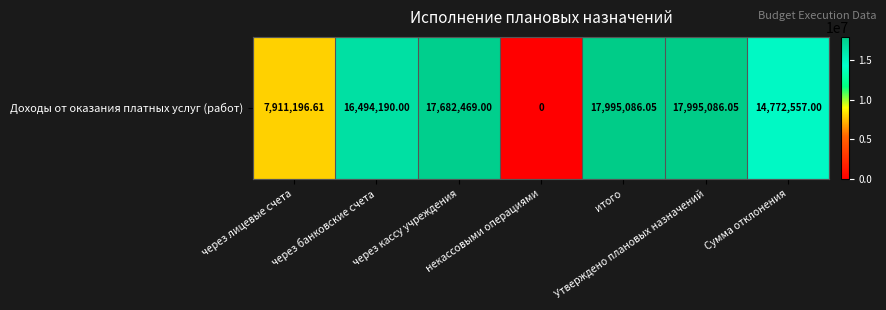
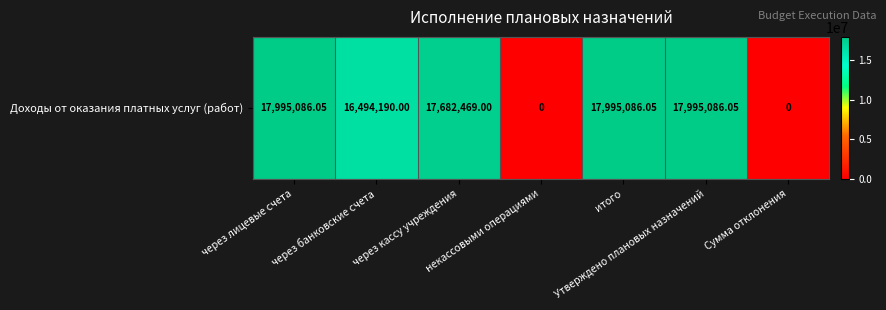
Доходы от оказания платных услуг (работ), через лицевые счета: 7,911,196.61 -> 17,995,086.05
Доходы от оказания платных услуг (работ), Сумма отклонения: 14,772,557.00 -> 0
